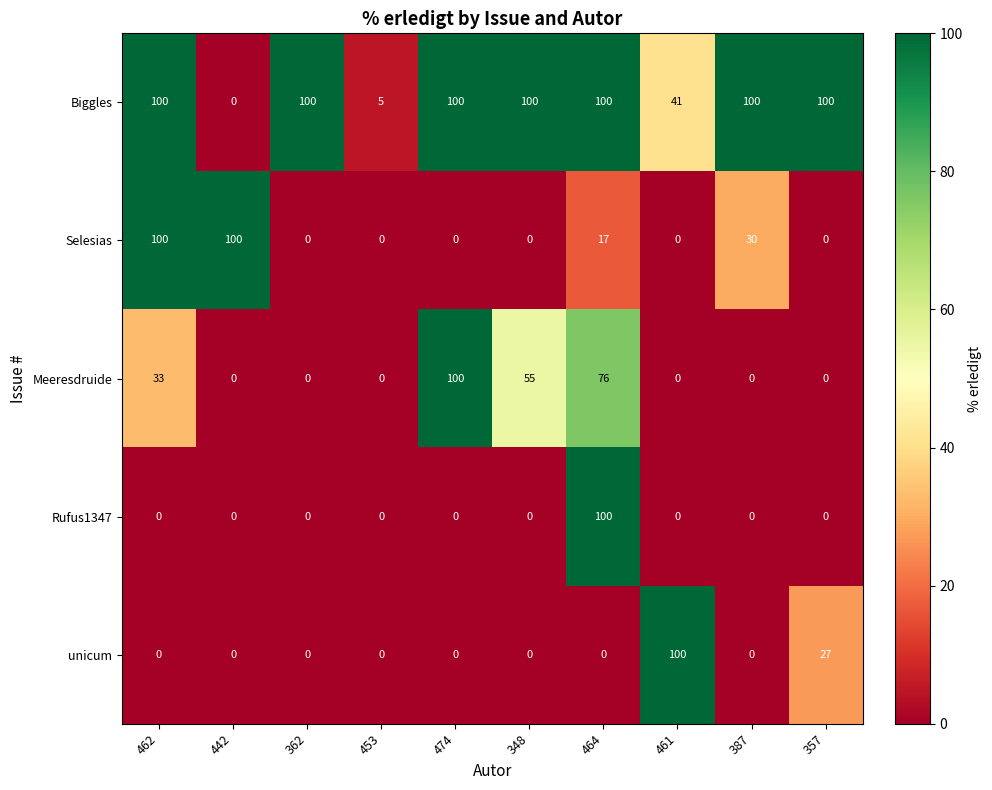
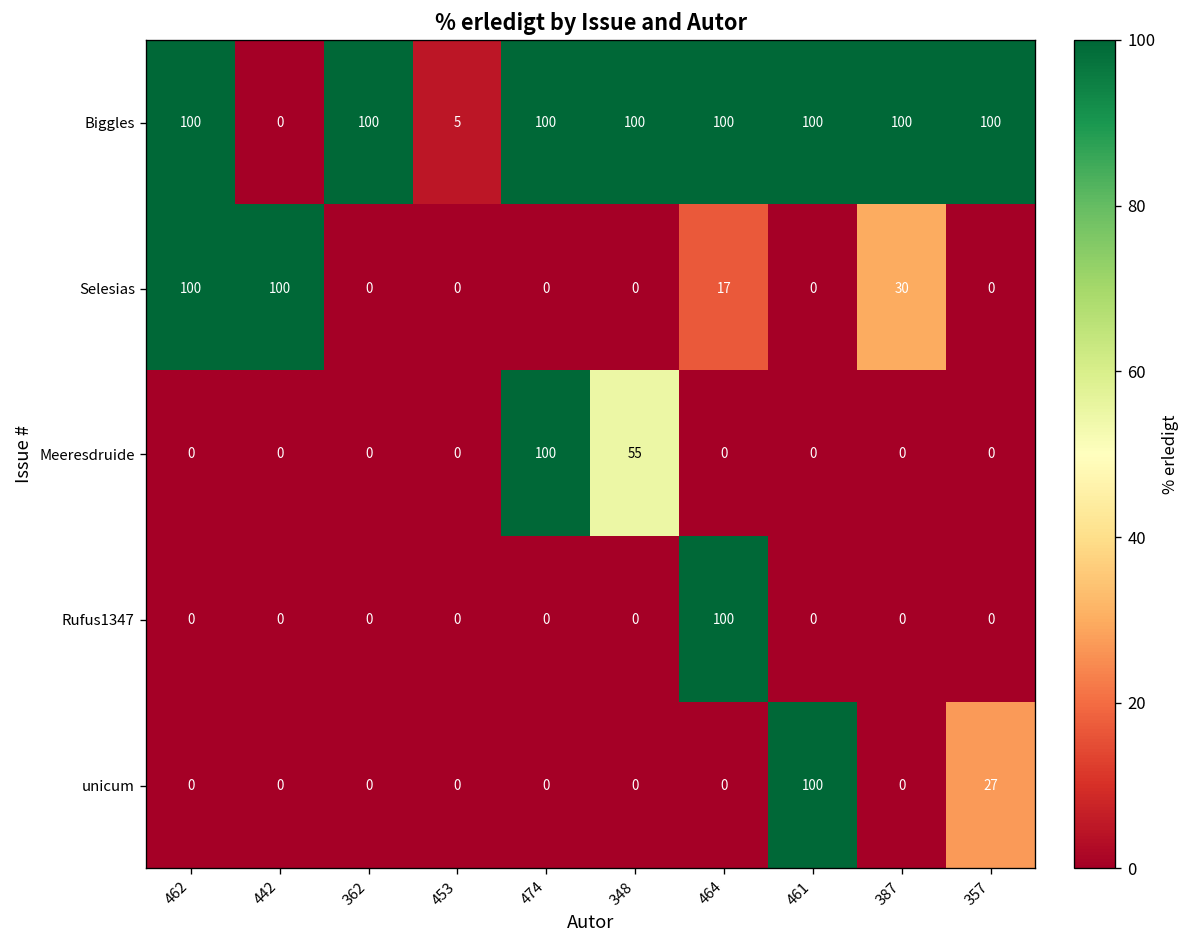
Biggles, 461: 41 -> 100
Meeresdruide, 462: 33 -> 0
Meeresdruide, 464: 76 -> 0
